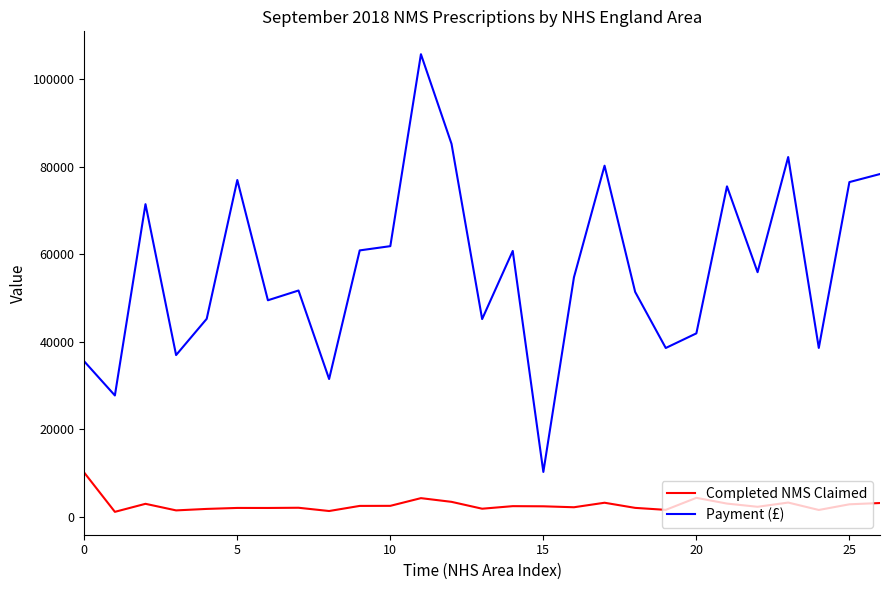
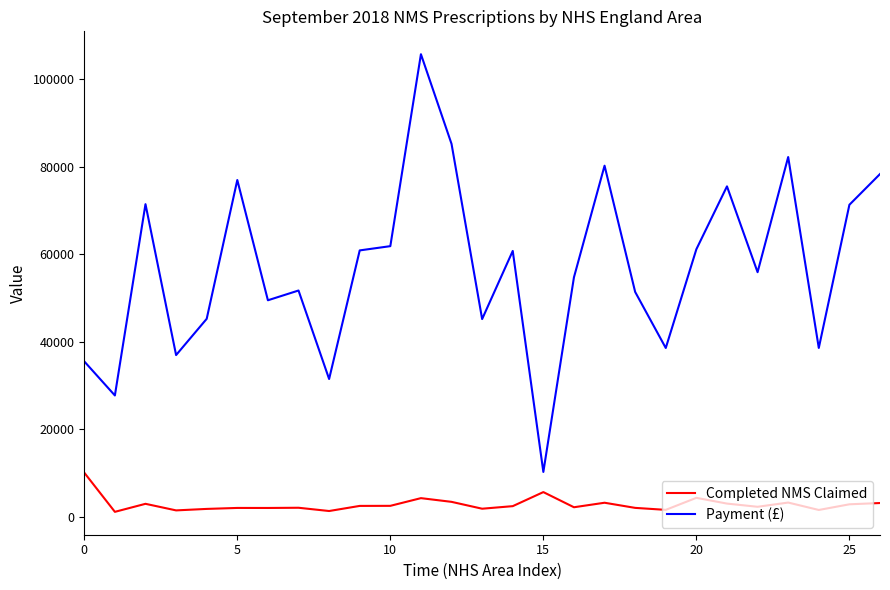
Completed NMS Claimed, 15: 2000 -> 6000
Payment (£), 20: 42000 -> 61000
Payment (£), 25: 76000 -> 71000
